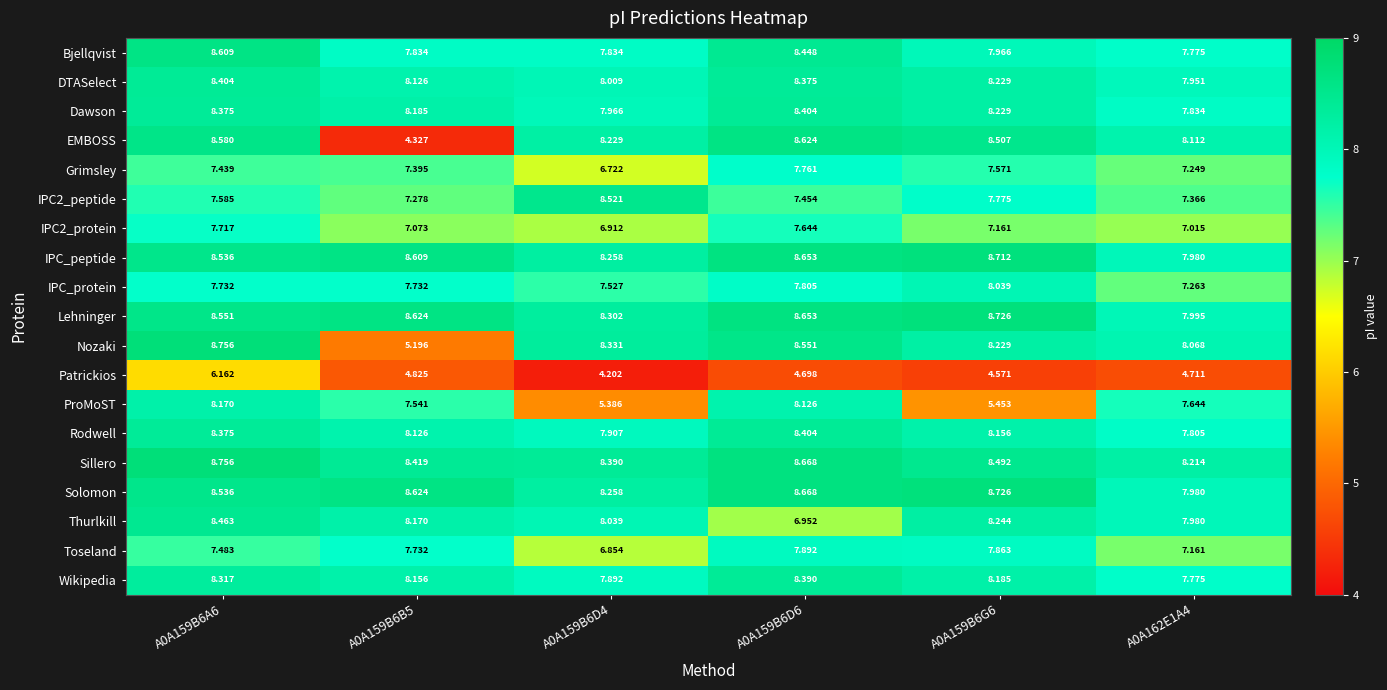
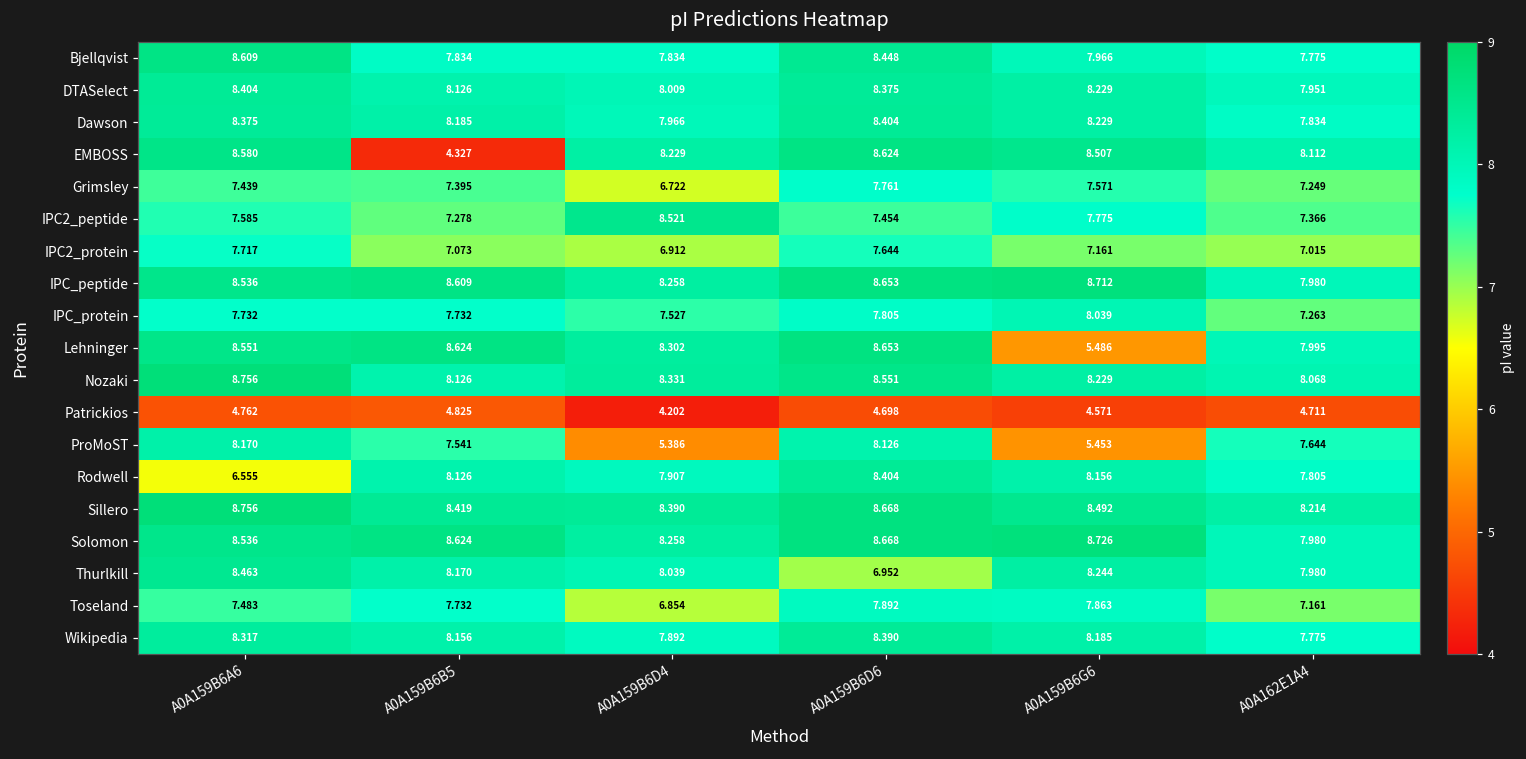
Lehninger, A0A159B6G6: 8.726 -> 5.486
Nozaki, A0A159B6B5: 5.196 -> 8.126
Patrickios, A0A159B6A6: 6.162 -> 4.762
Rodwell, A0A159B6A6: 8.375 -> 6.555
